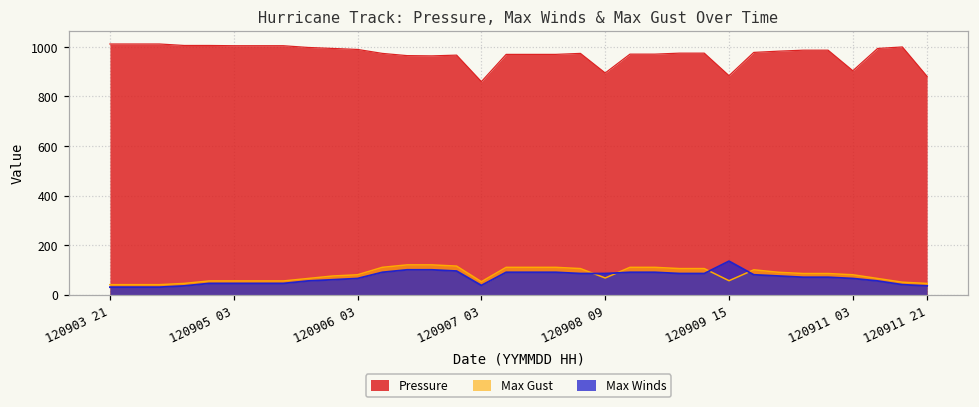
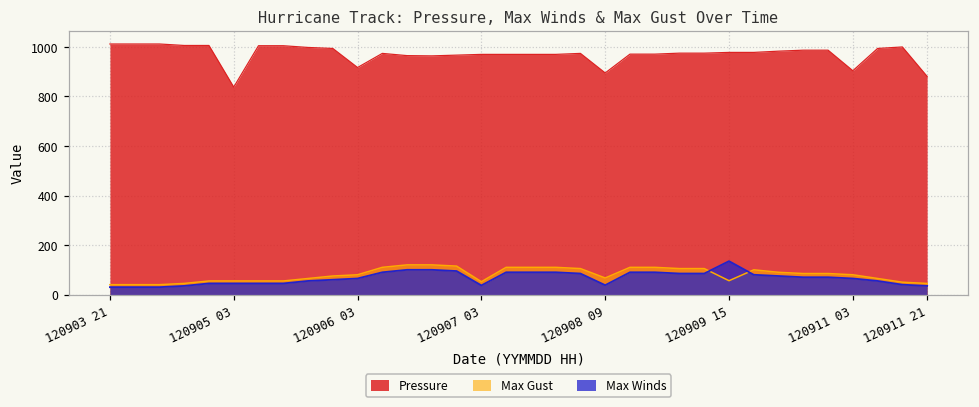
Pressure, 120905 03: 1010 -> 840
Pressure, 120906 03: 990 -> 920
Pressure, 120907 03: 860 -> 970
Max Winds, 120908 09: 90 -> 40
Pressure, 120909 15: 880 -> 980
